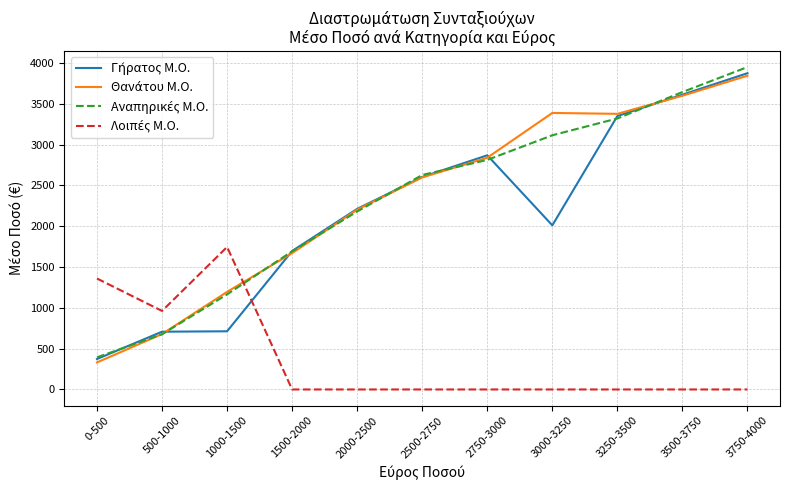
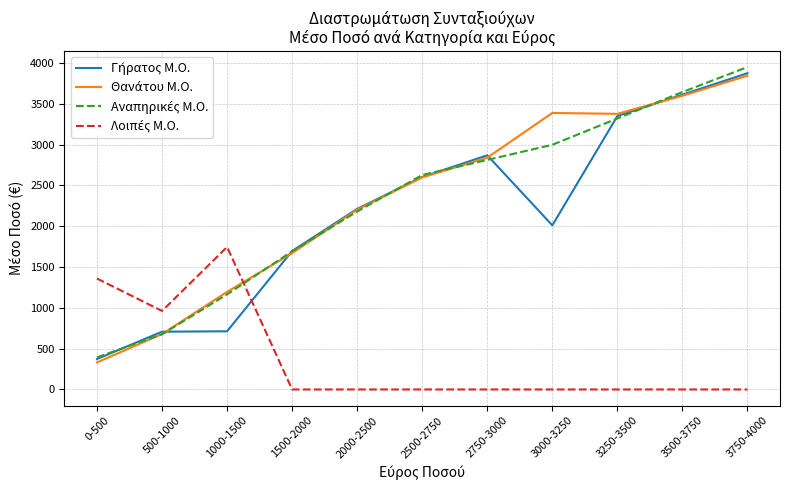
Αναπηρικές Μ.Ο., 3000-3250: 3100 -> 3000
